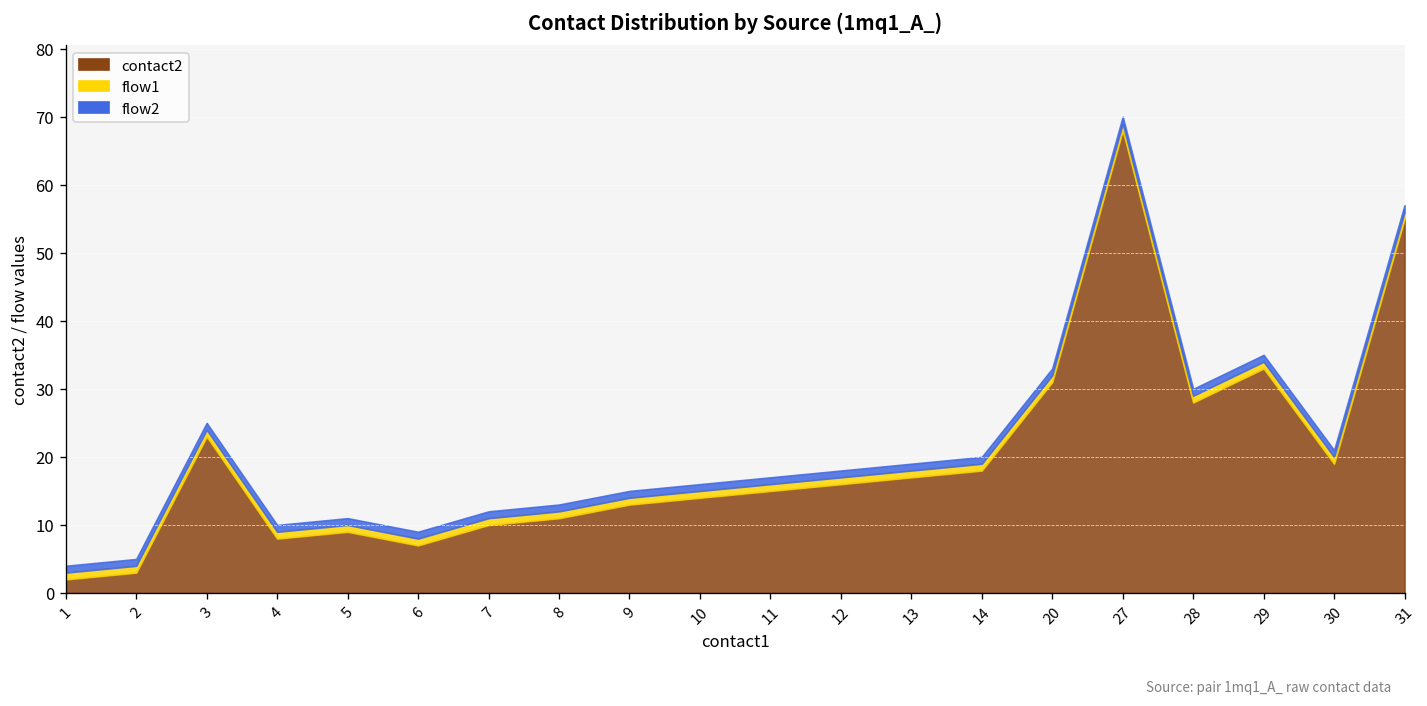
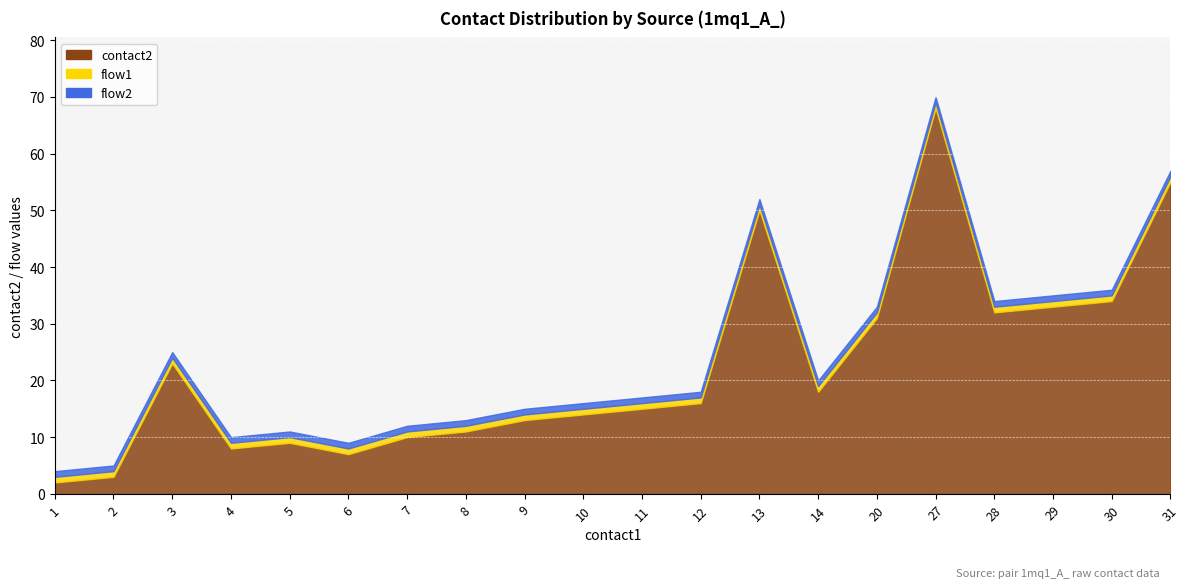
contact2, 13: 17 -> 50
contact2, 28: 28 -> 32
contact2, 30: 19 -> 34
